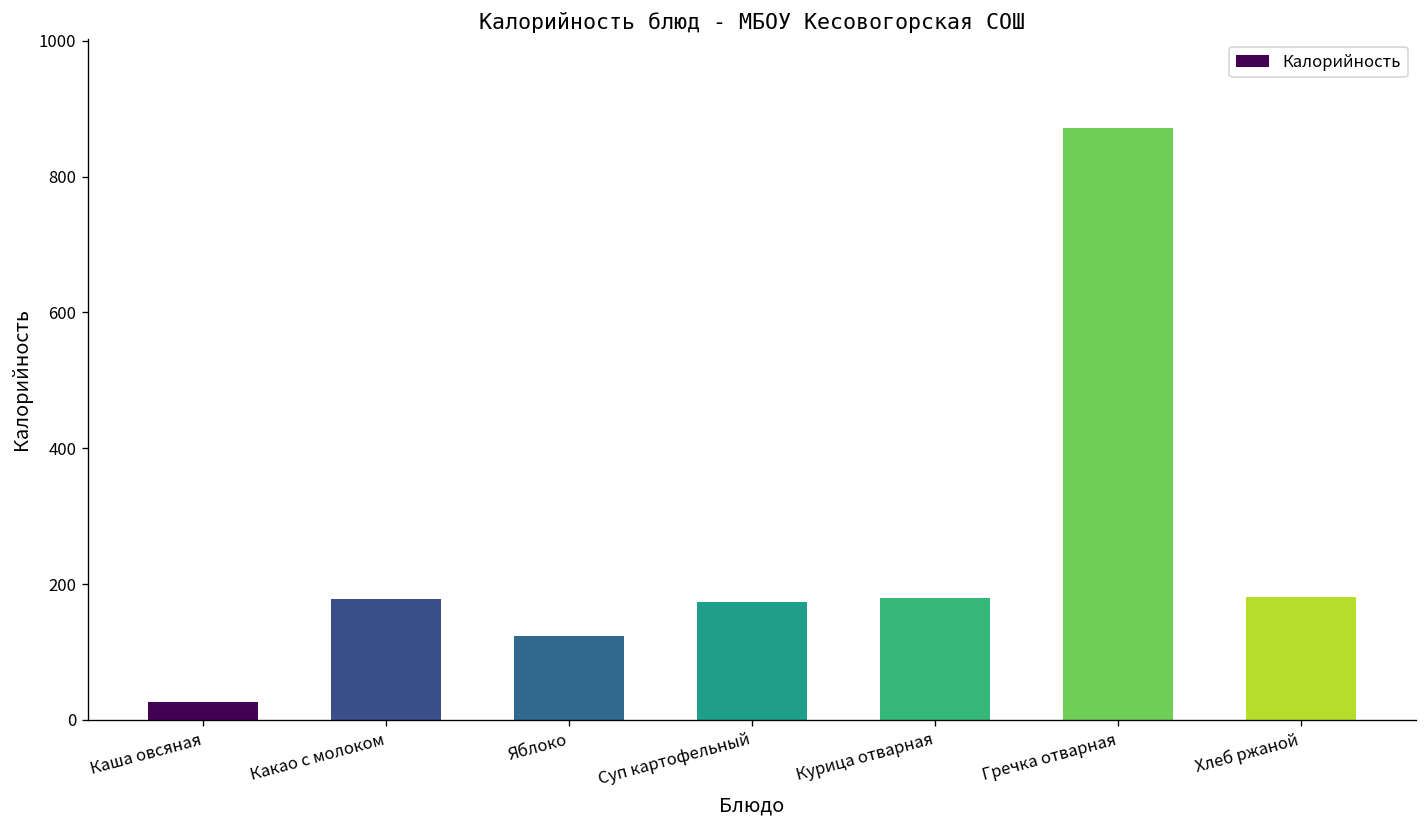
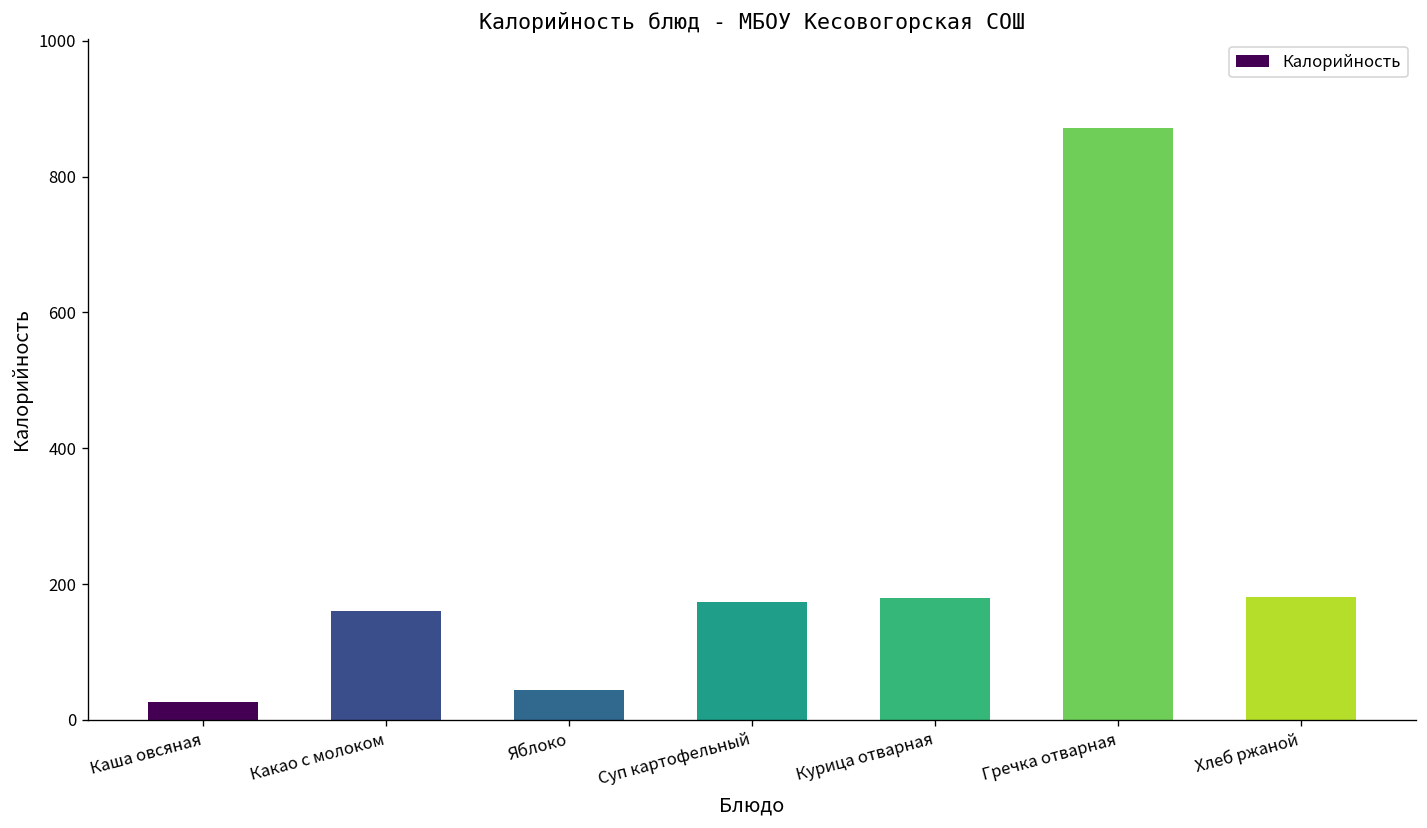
Какао с молоком: 180 -> 160
Яблоко: 120 -> 40
